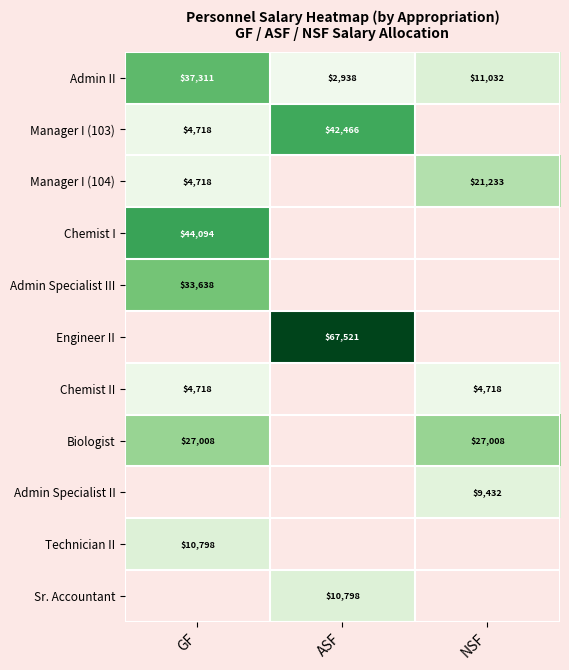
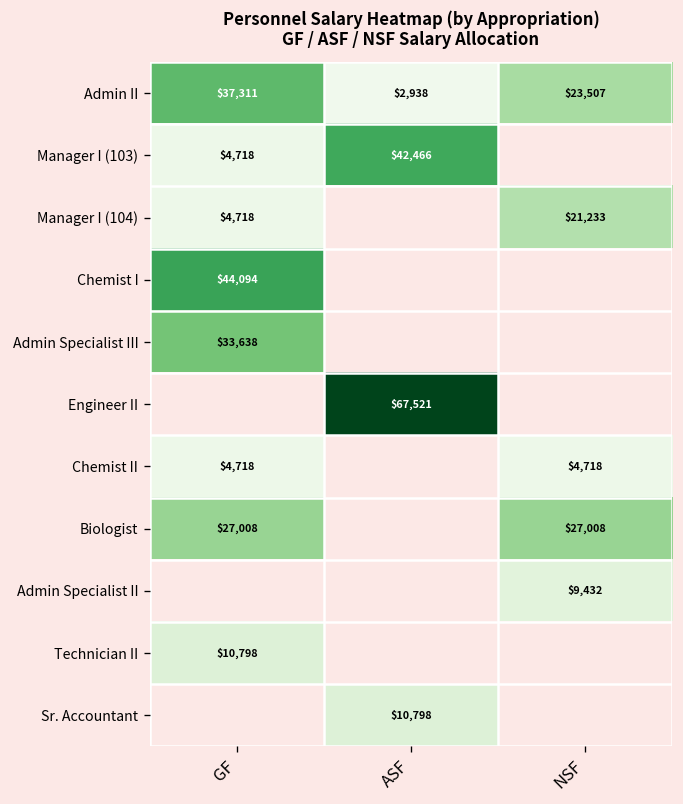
Admin II, NSF: $11,032 -> $23,507
